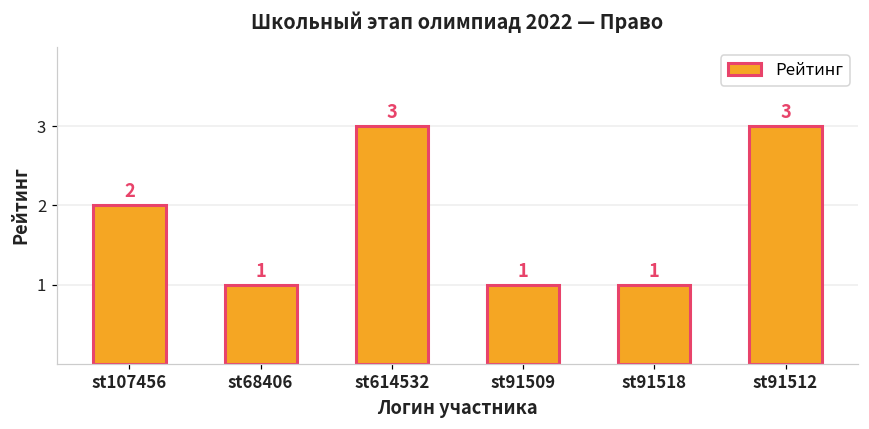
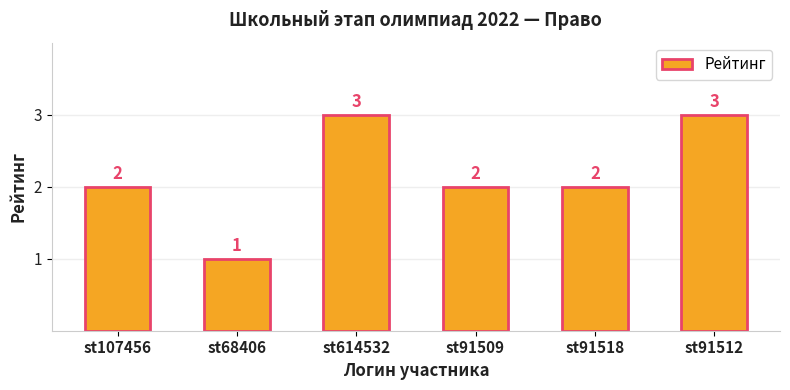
st91509: 1 -> 2
st91518: 1 -> 2
